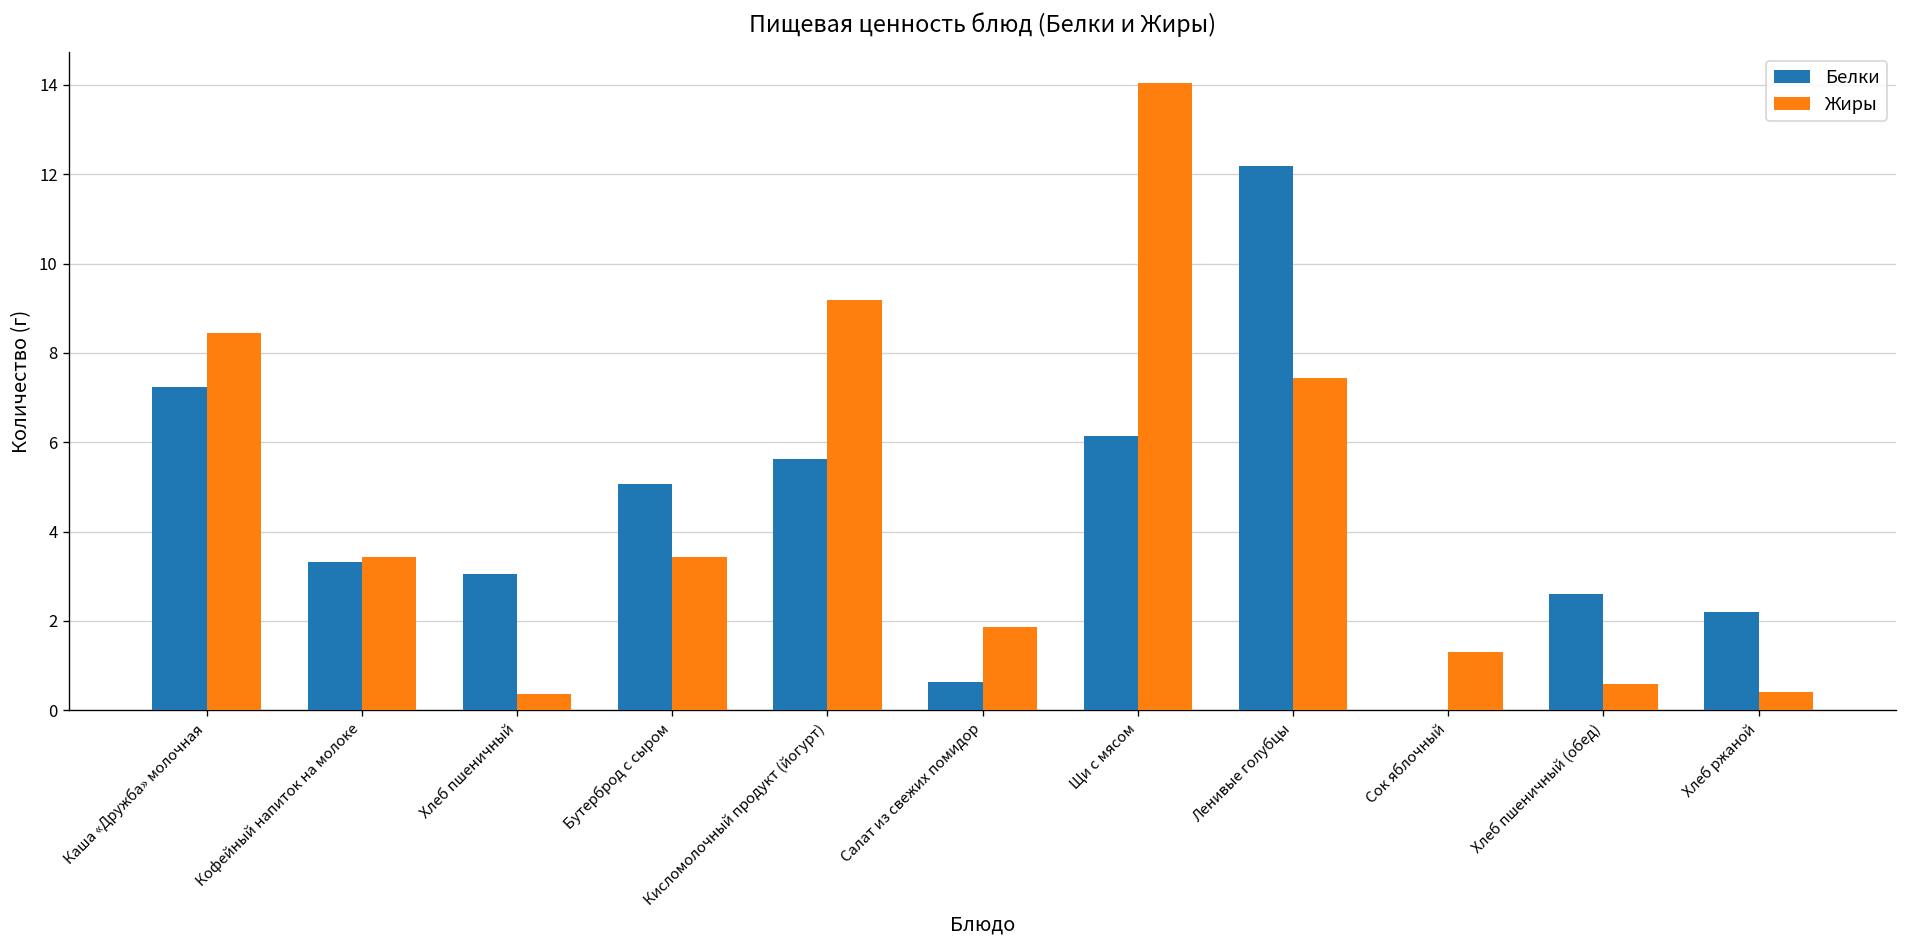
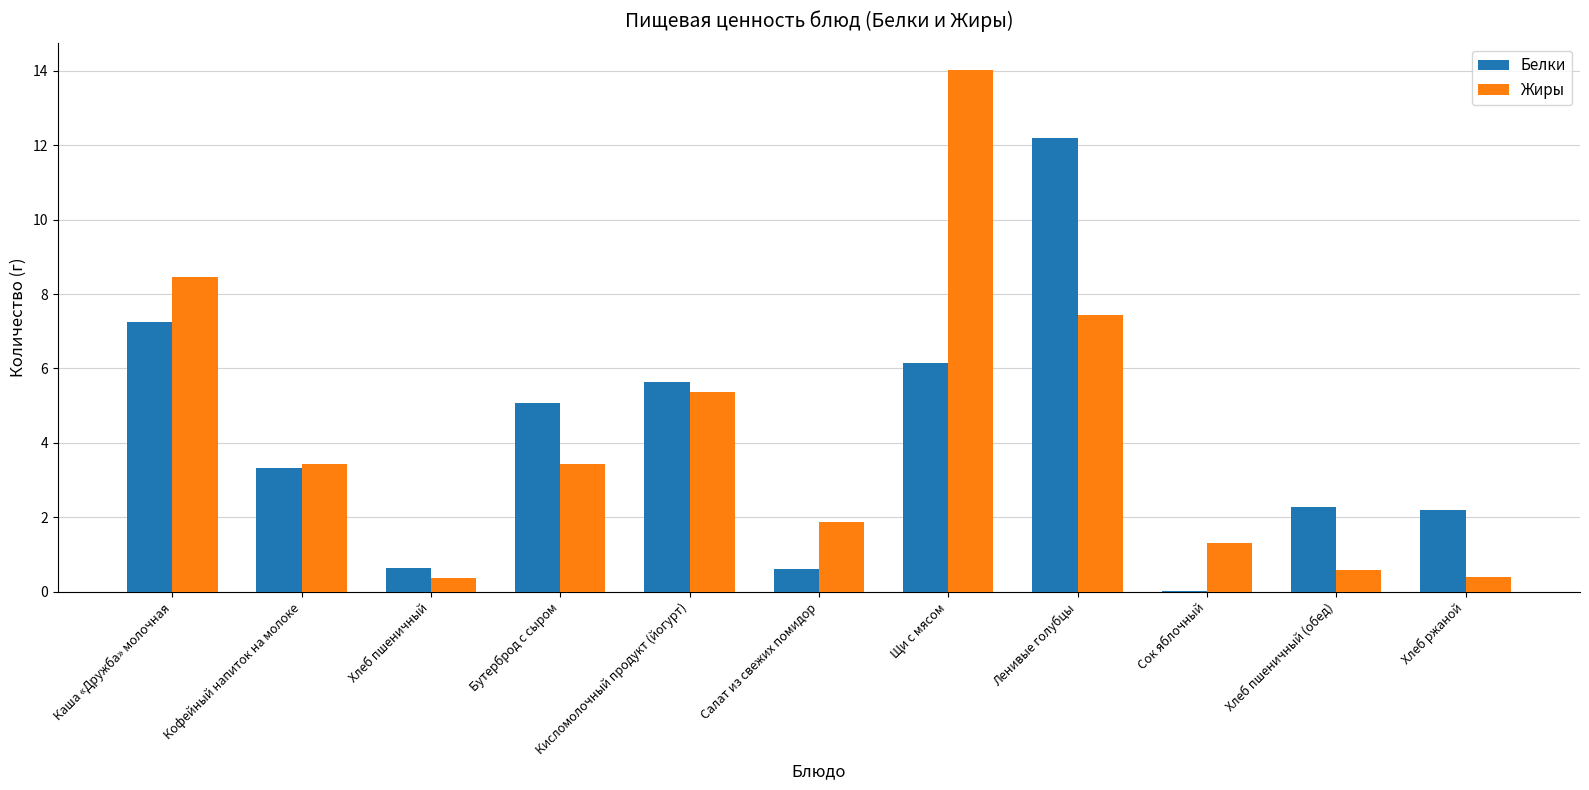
Белки, Хлеб пшеничный: 3.0 -> 0.7
Жиры, Кисломолочный продукт (йогурт): 9.2 -> 5.4
Белки, Хлеб пшеничный (обед): 2.6 -> 2.3
